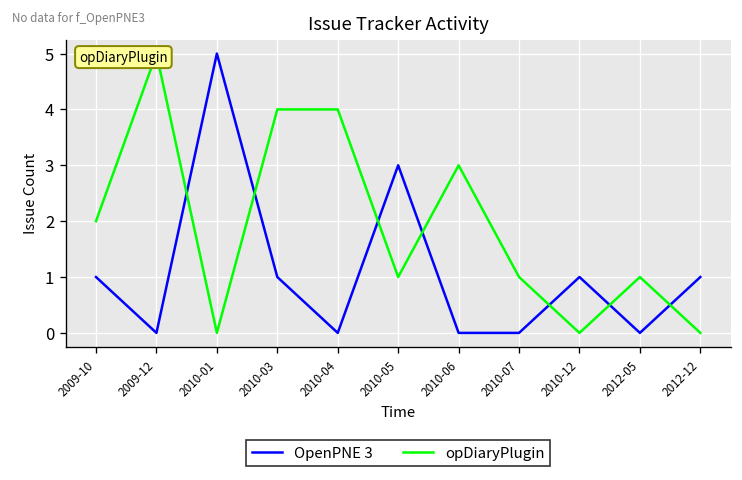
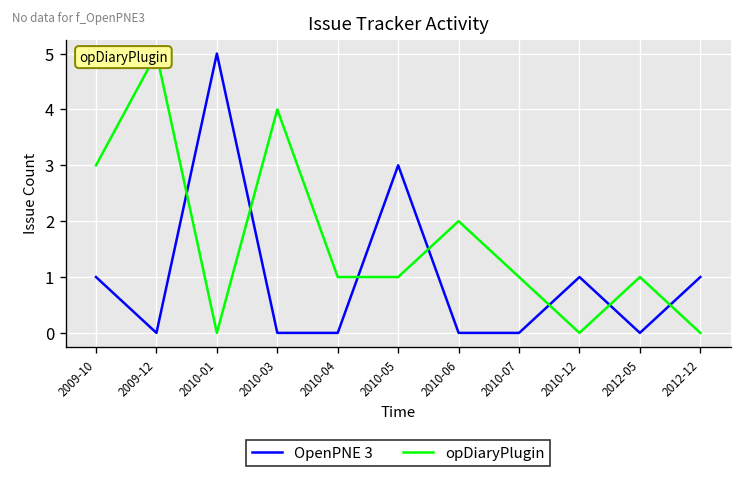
opDiaryPlugin, 2009-10: 2 -> 3
OpenPNE 3, 2010-03: 1 -> 0
opDiaryPlugin, 2010-04: 4 -> 1
opDiaryPlugin, 2010-06: 3 -> 2
